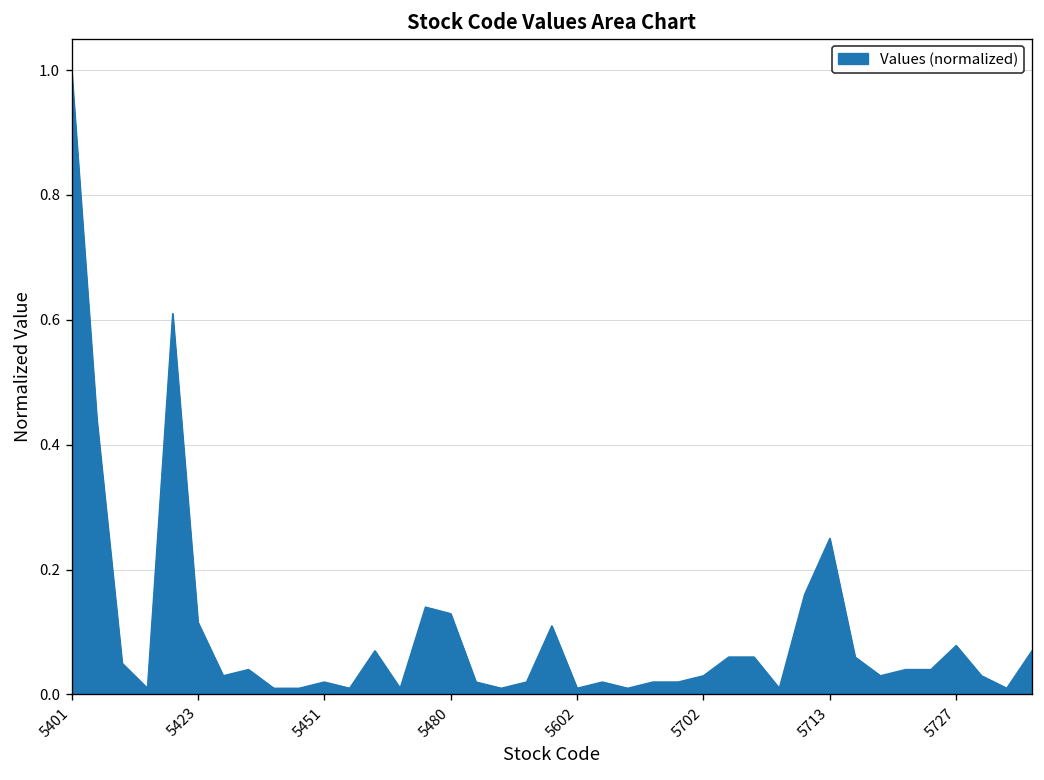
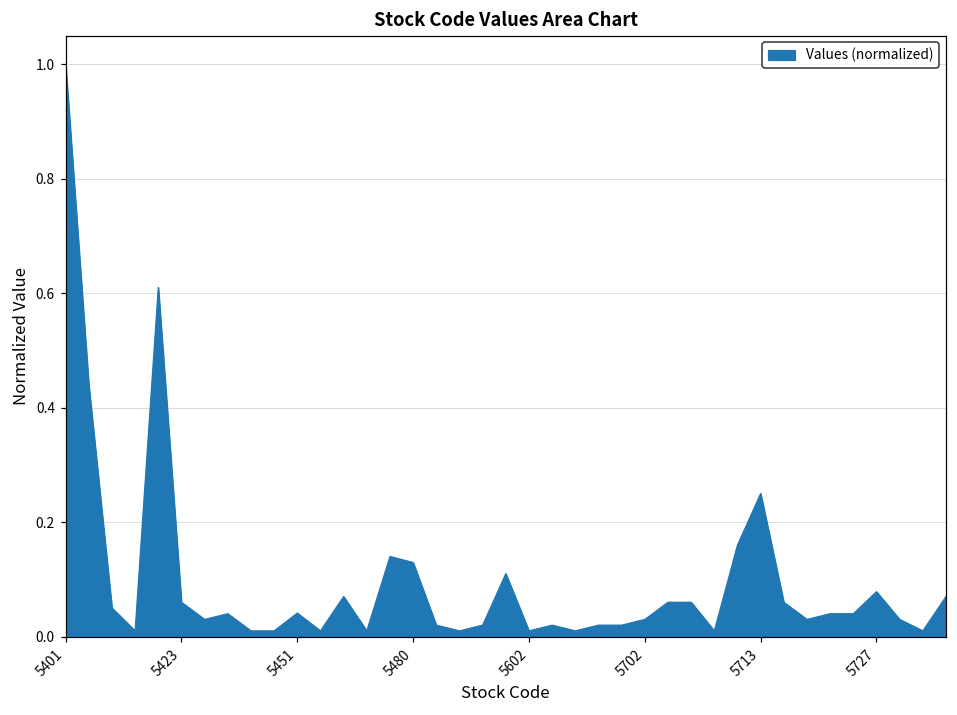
5423: 0.12 -> 0.06
5451: 0.02 -> 0.04
